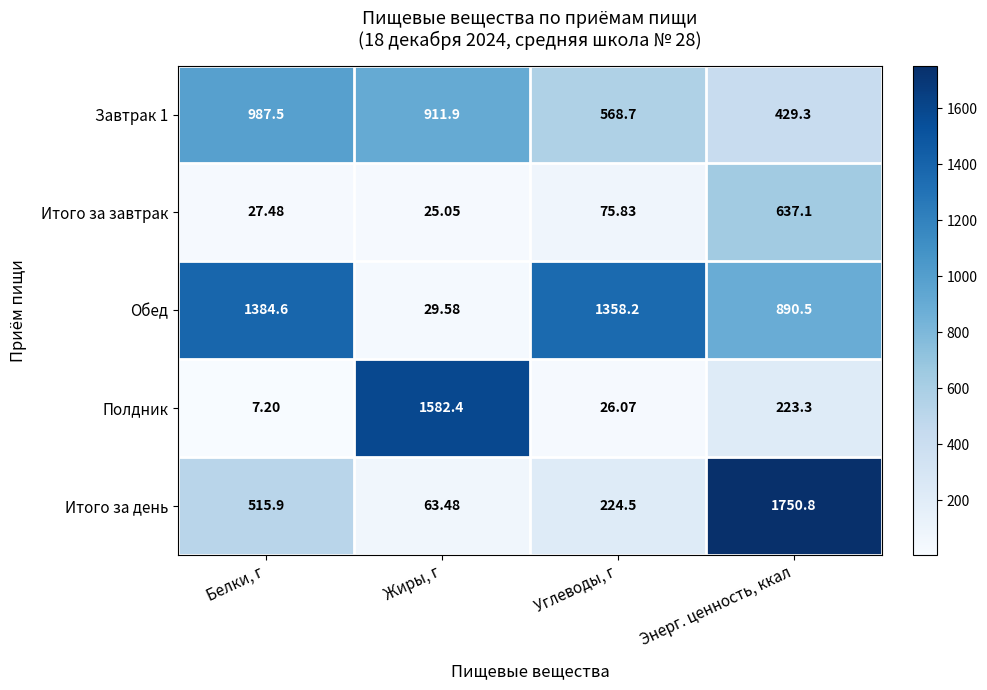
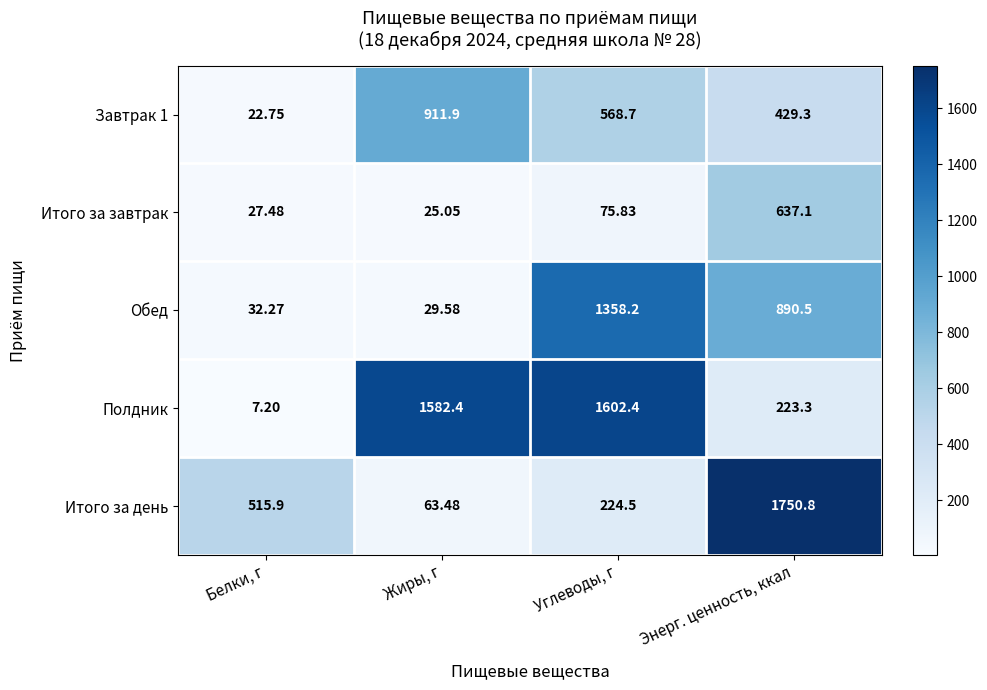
Завтрак 1, Белки, г: 987.5 -> 22.75
Обед, Белки, г: 1384.6 -> 32.27
Полдник, Углеводы, г: 26.07 -> 1602.4
